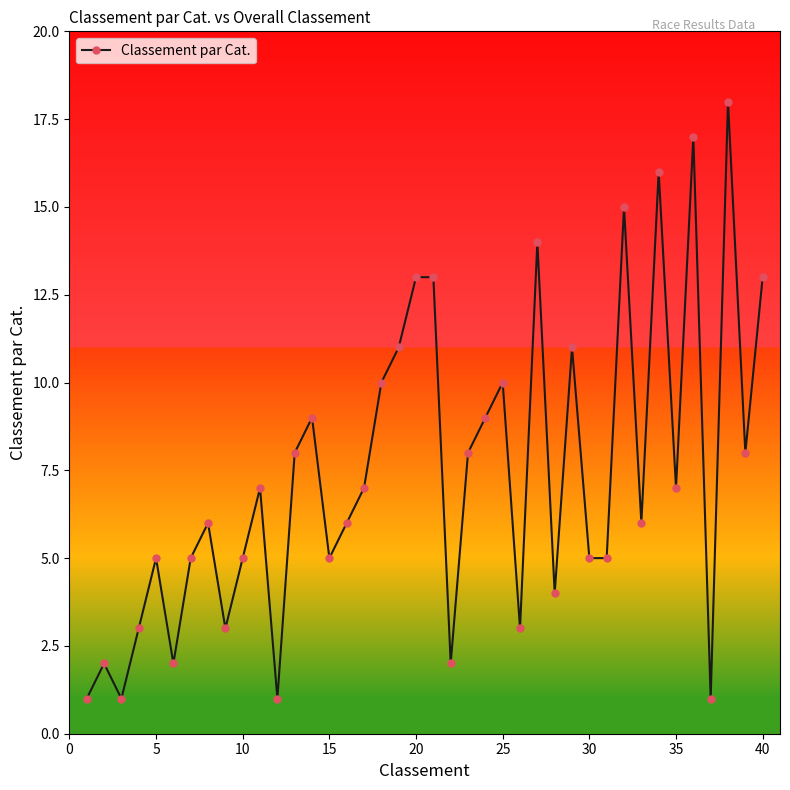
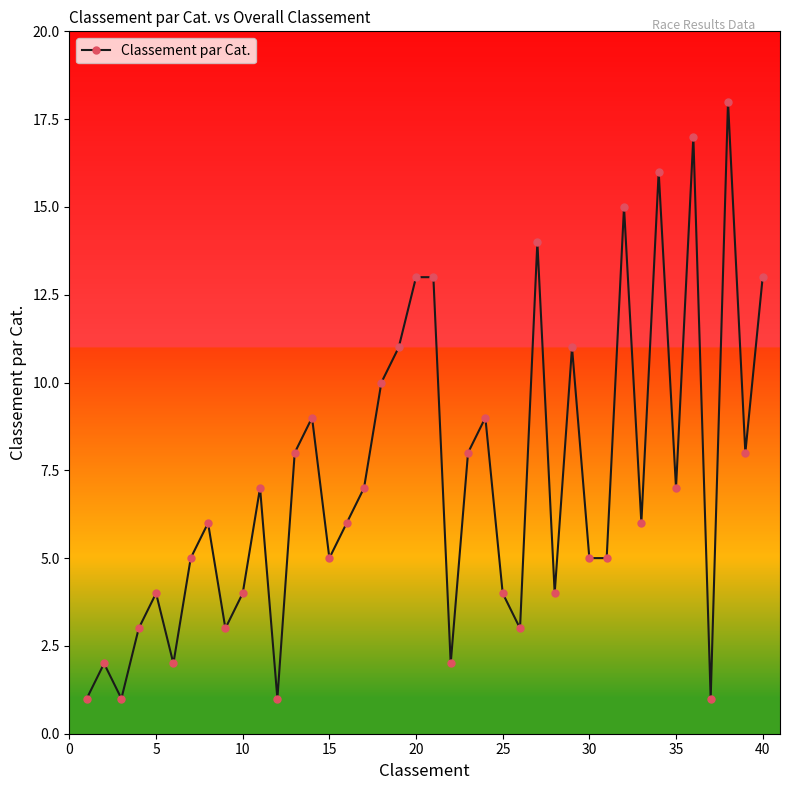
5: 5 -> 4
10: 5 -> 4
25: 10 -> 4
